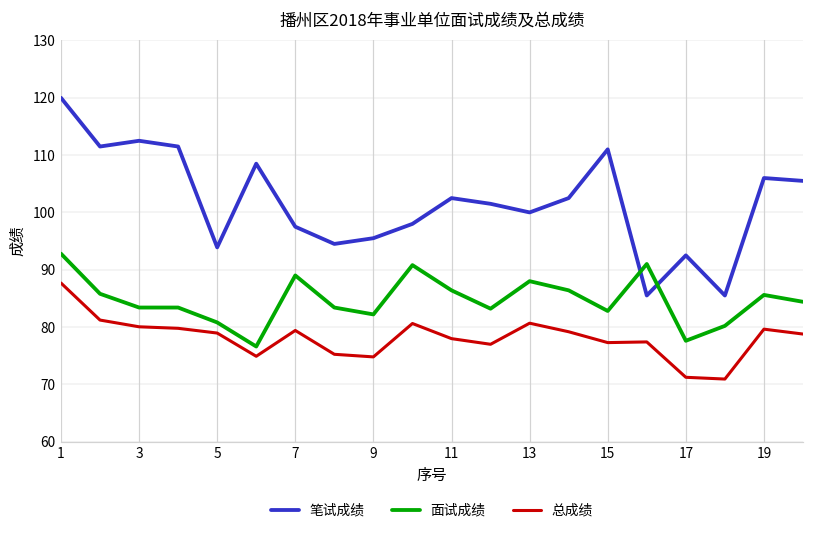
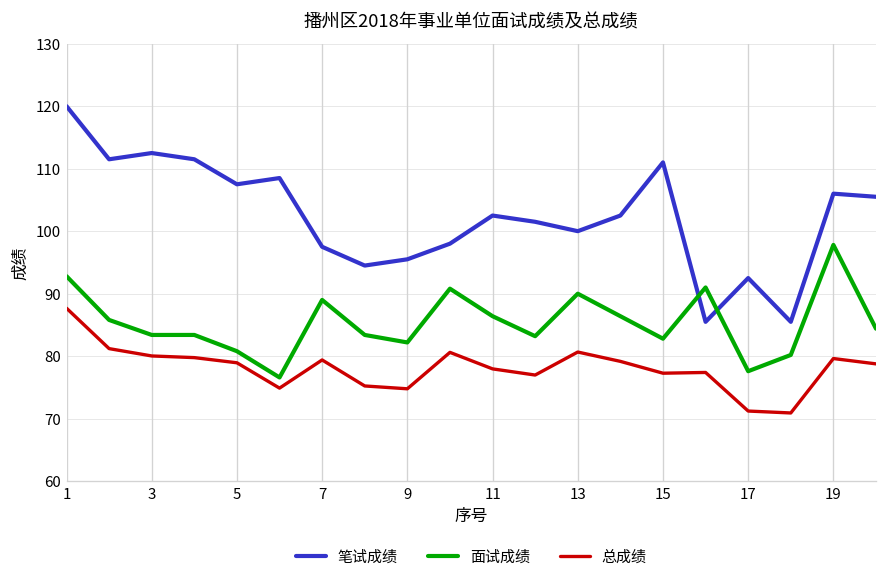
笔试成绩, 5: 94 -> 108
面试成绩, 13: 88 -> 90
面试成绩, 19: 86 -> 98
